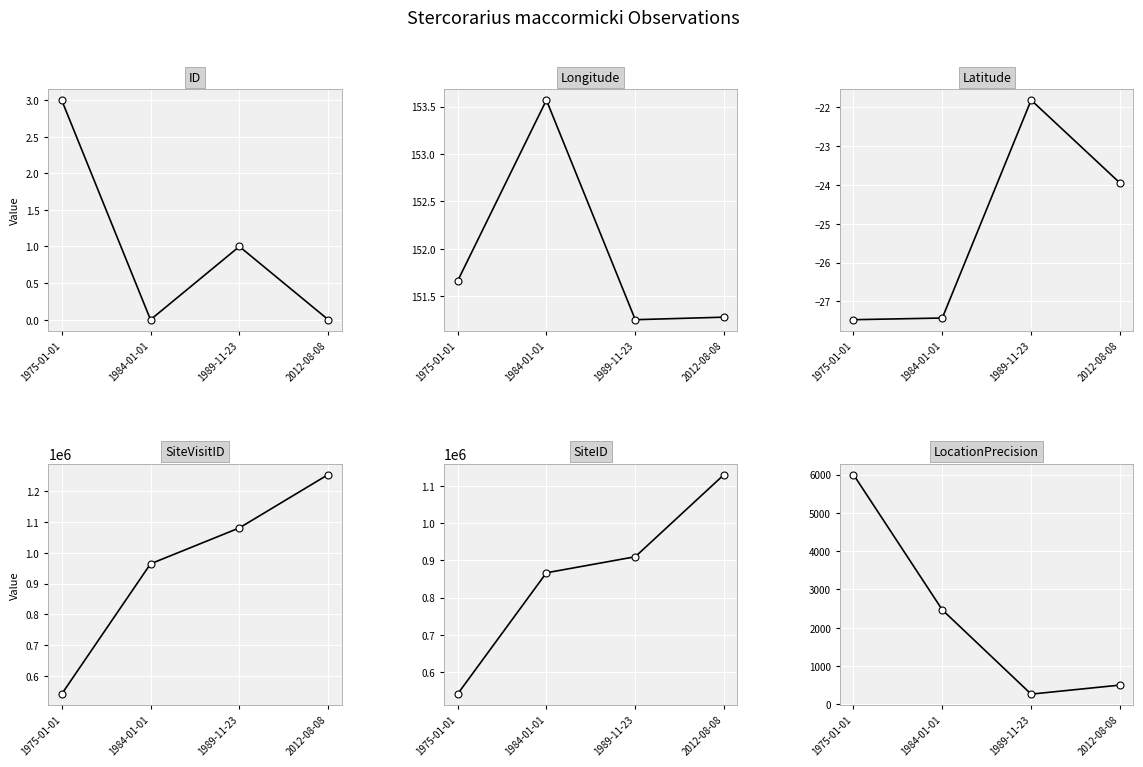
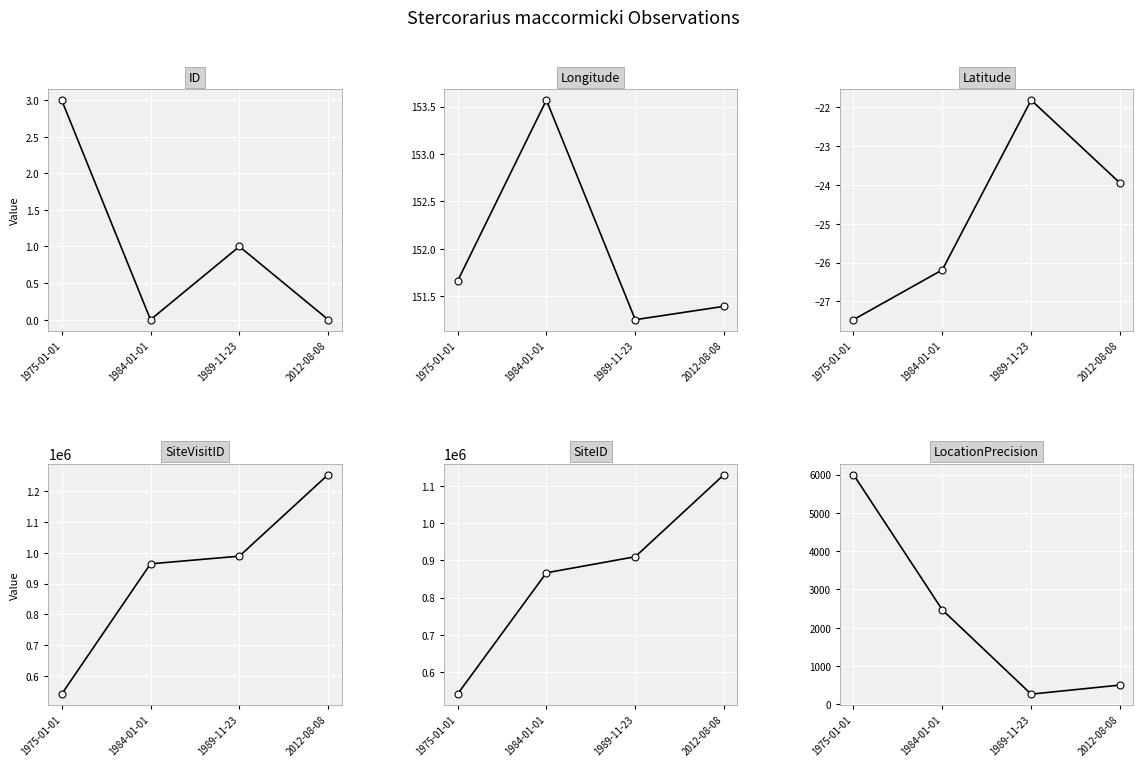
Longitude, 2012-08-08: 151.3 -> 151.4
Latitude, 1984-01-01: -27.4 -> -26.2
SiteVisitID, 1989-11-23: 1080000 -> 990000
